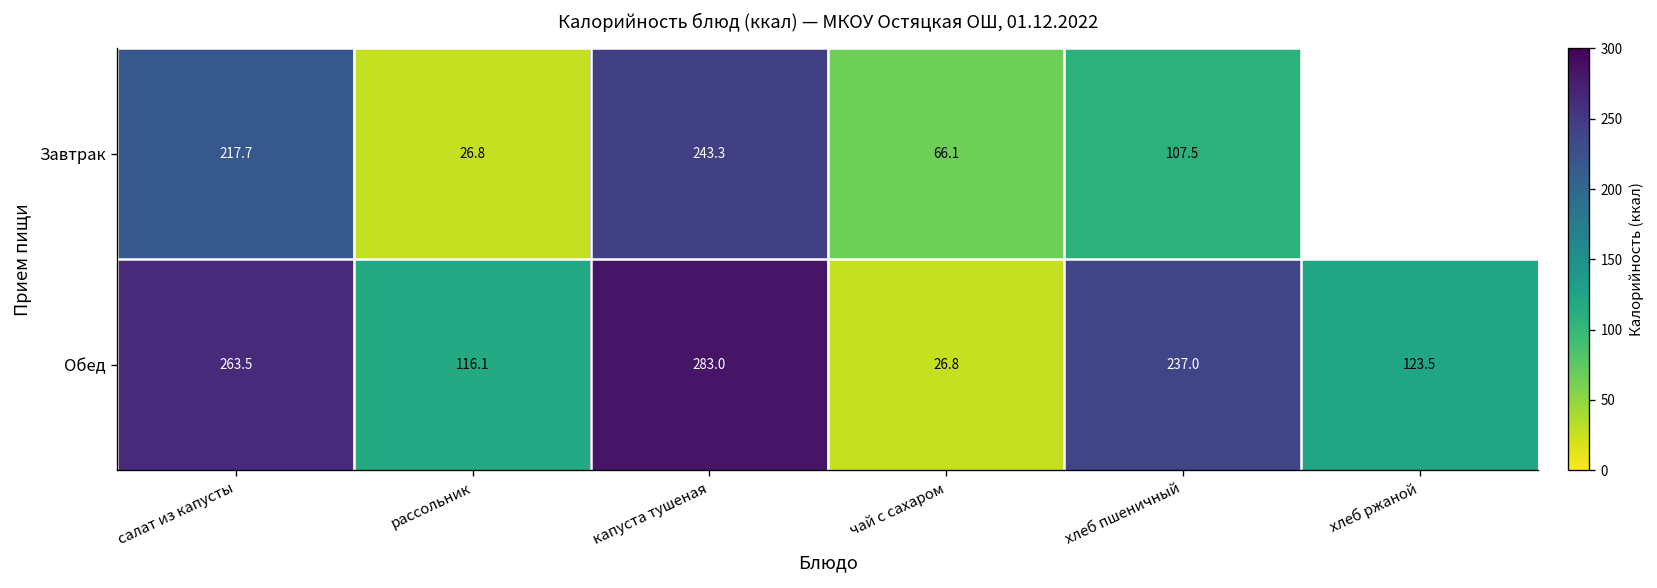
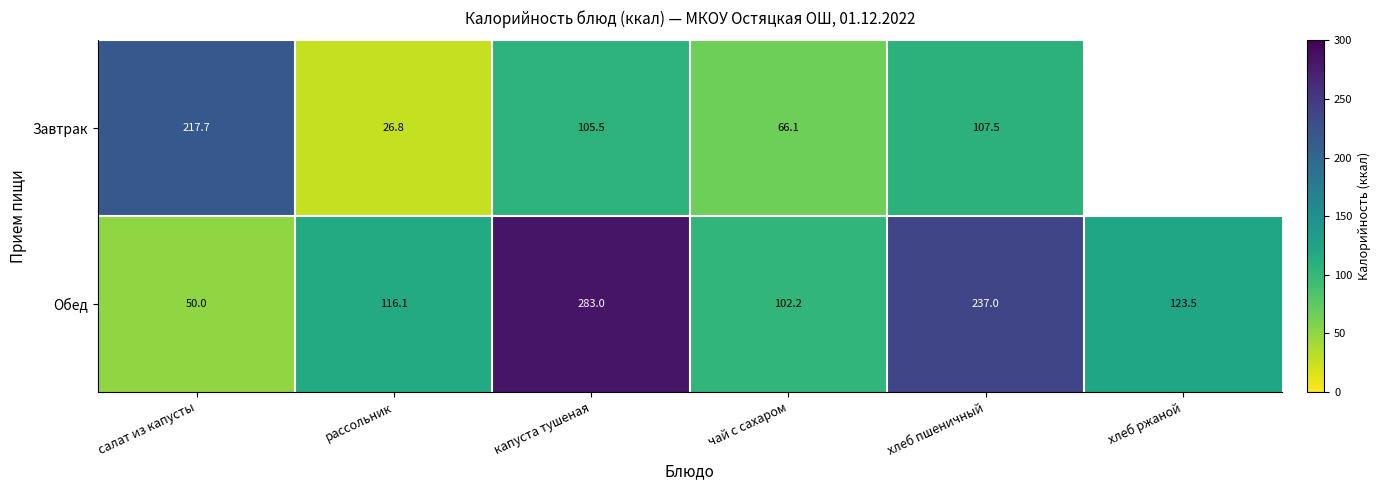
Завтрак, капуста тушеная: 243.3 -> 105.5
Обед, салат из капусты: 263.5 -> 50.0
Обед, чай с сахаром: 26.8 -> 102.2
